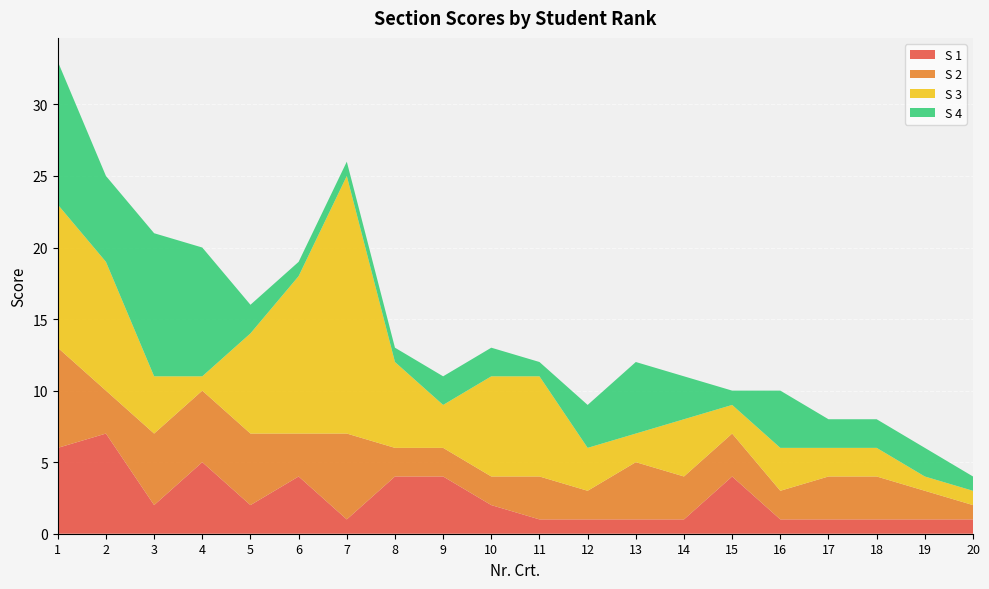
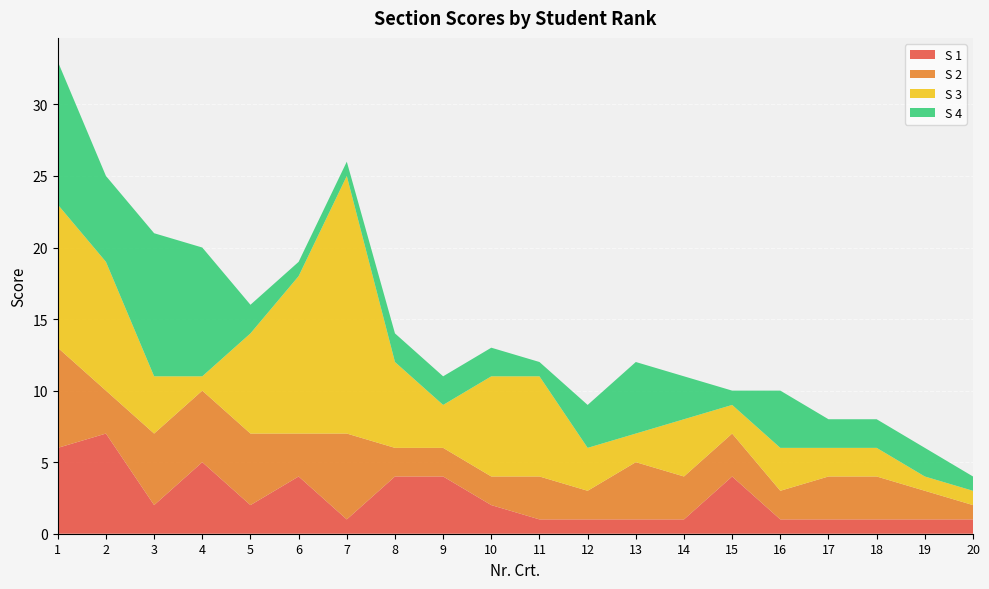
S 4, 8: 1 -> 2
